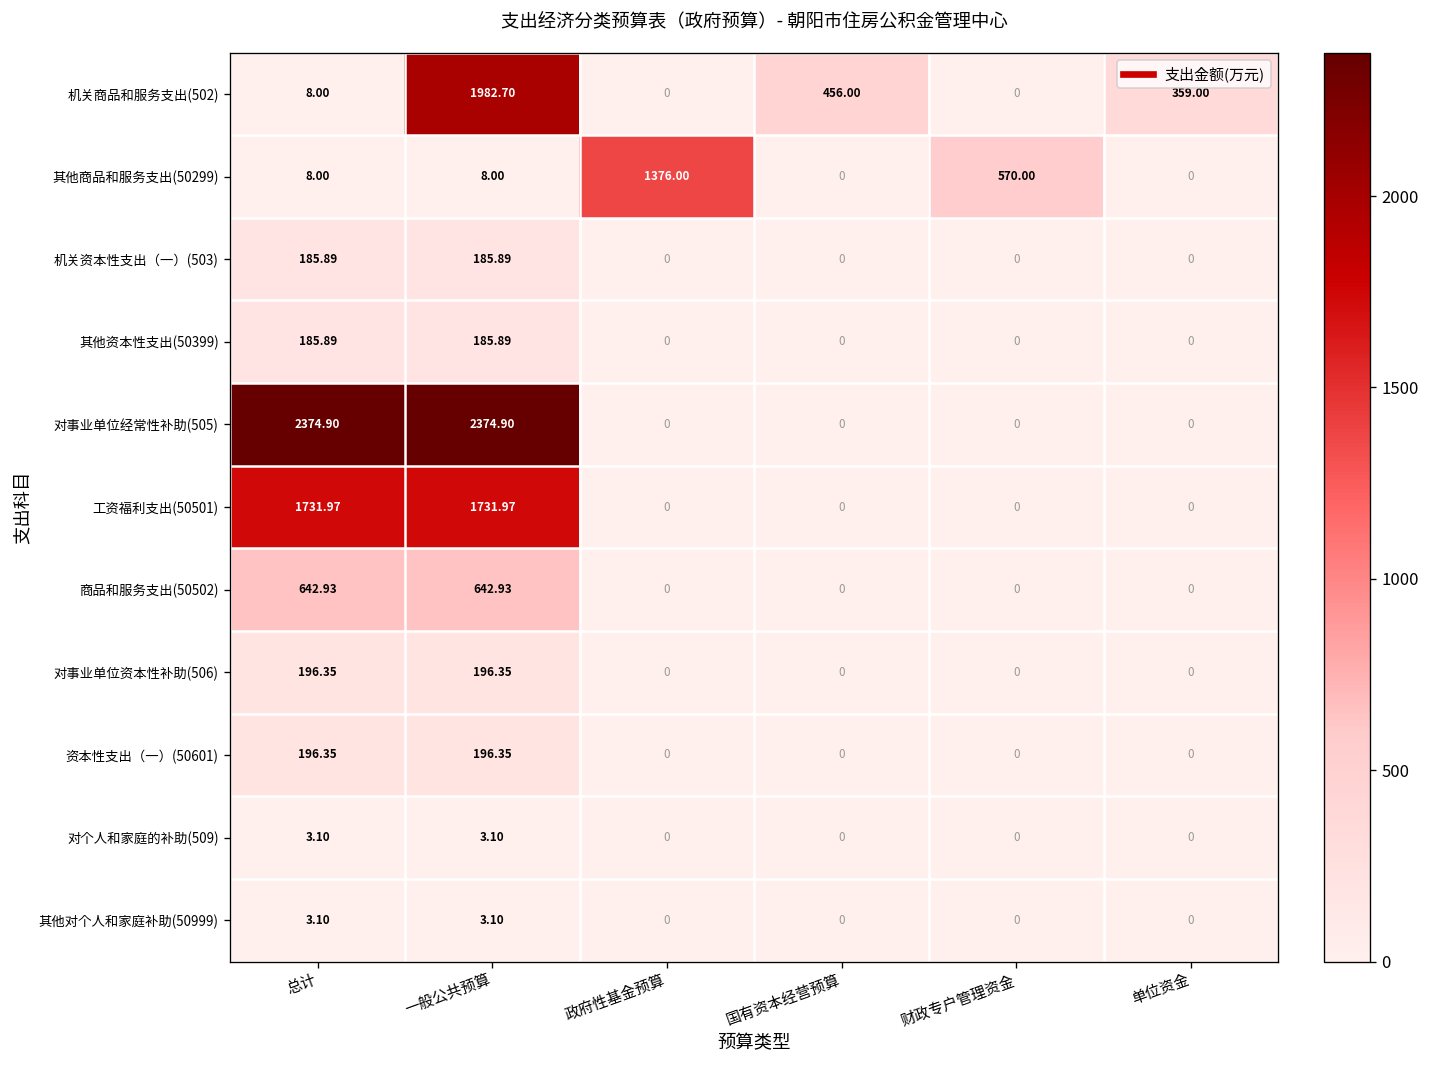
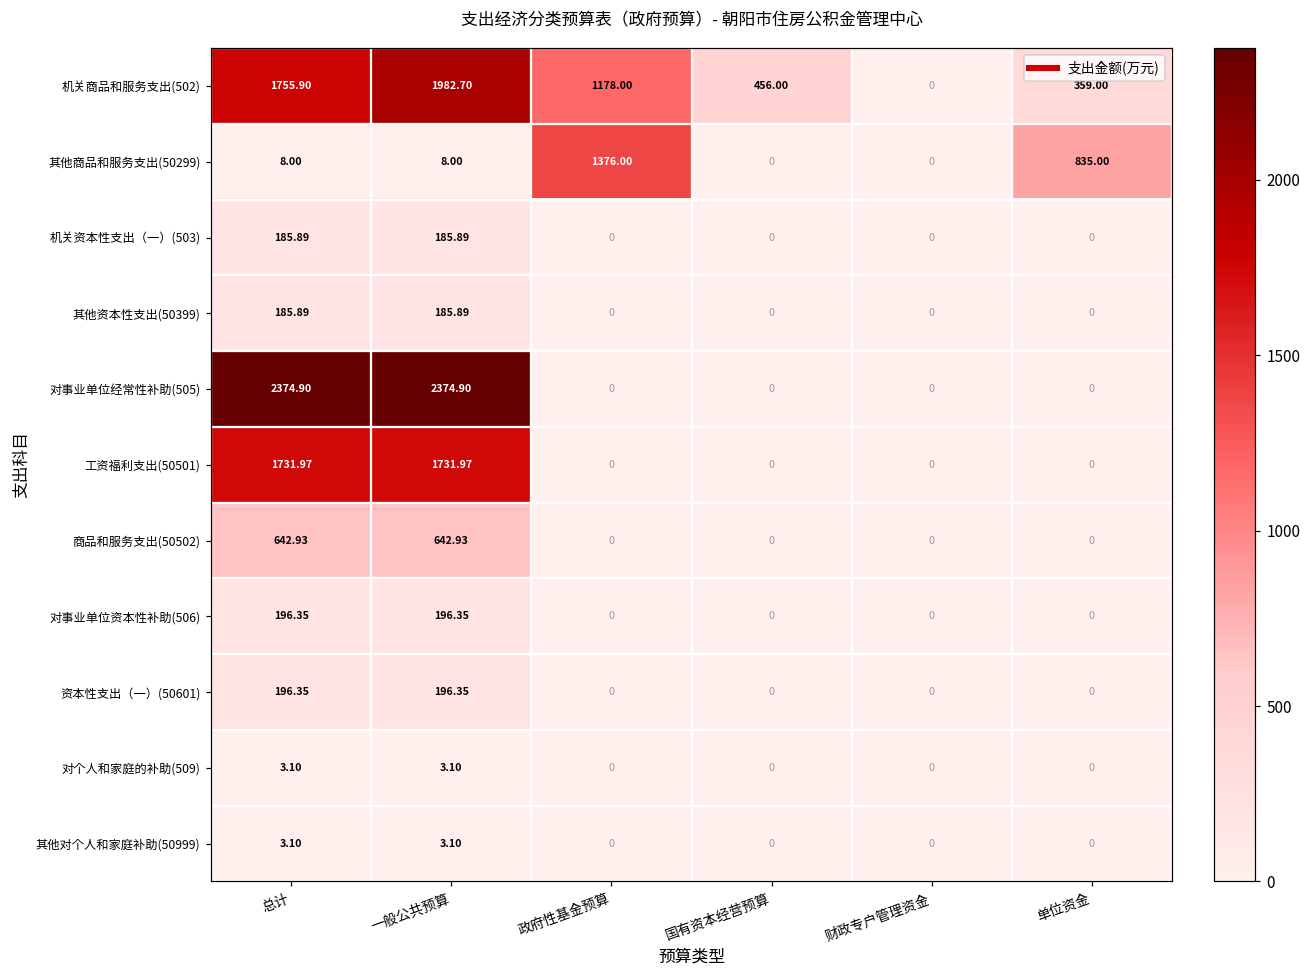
机关商品和服务支出(502), 总计: 8.00 -> 1755.90
机关商品和服务支出(502), 政府性基金预算: 0 -> 1178.00
其他商品和服务支出(50299), 财政专户管理资金: 570.00 -> 0
其他商品和服务支出(50299), 单位资金: 0 -> 835.00
